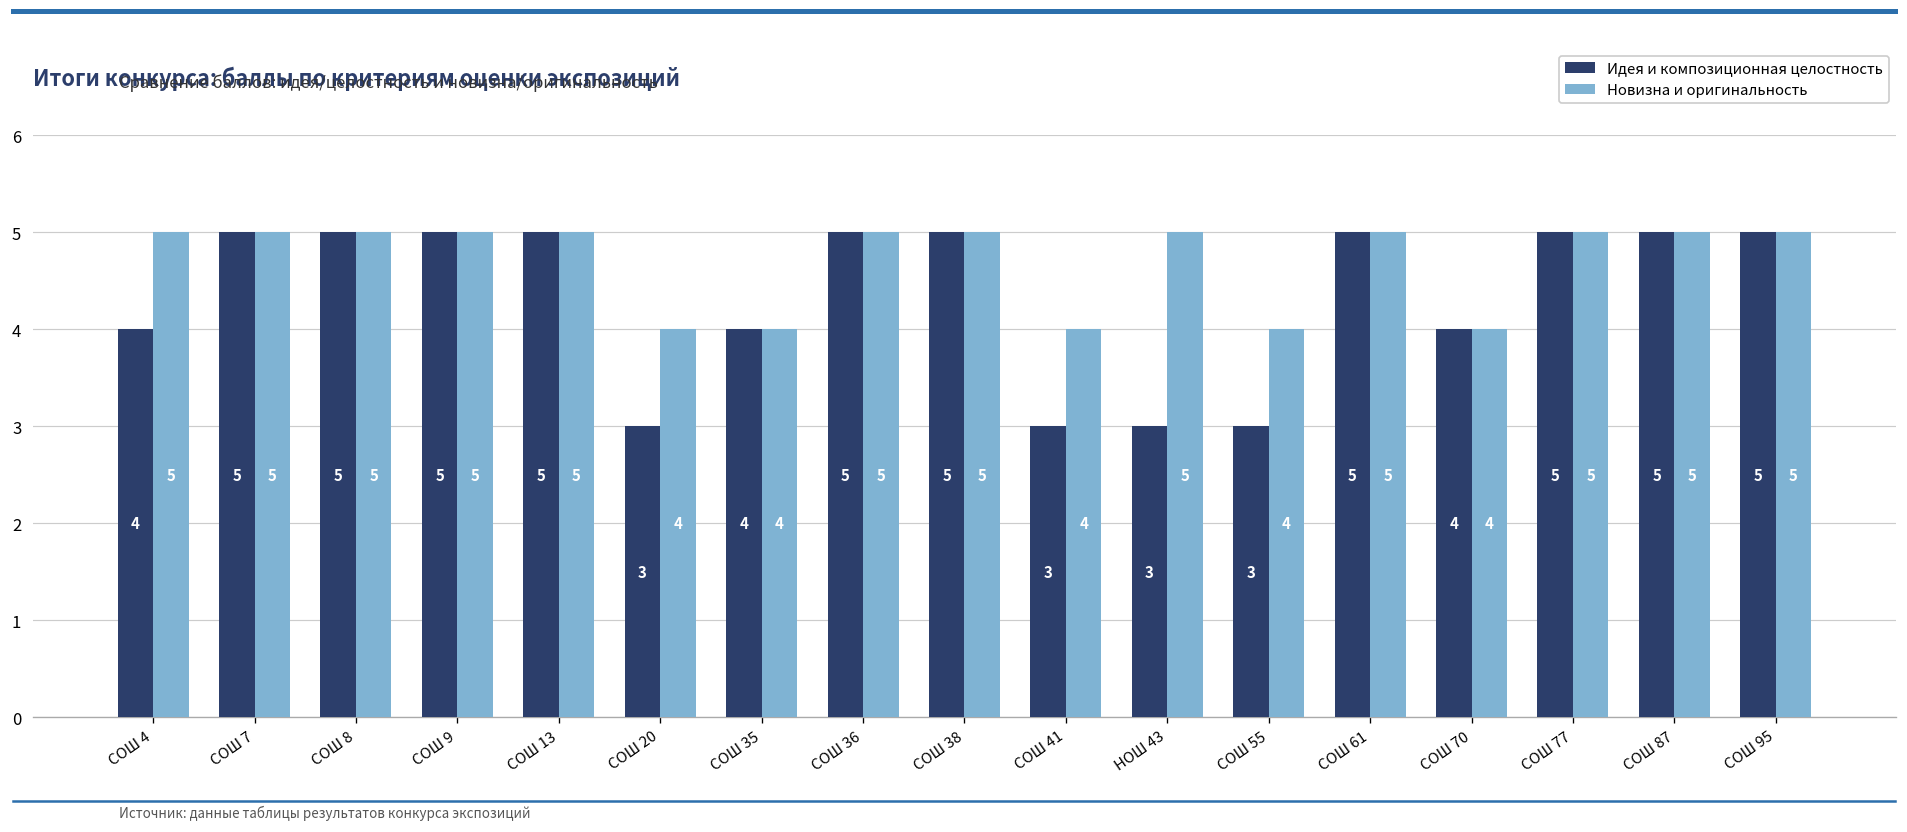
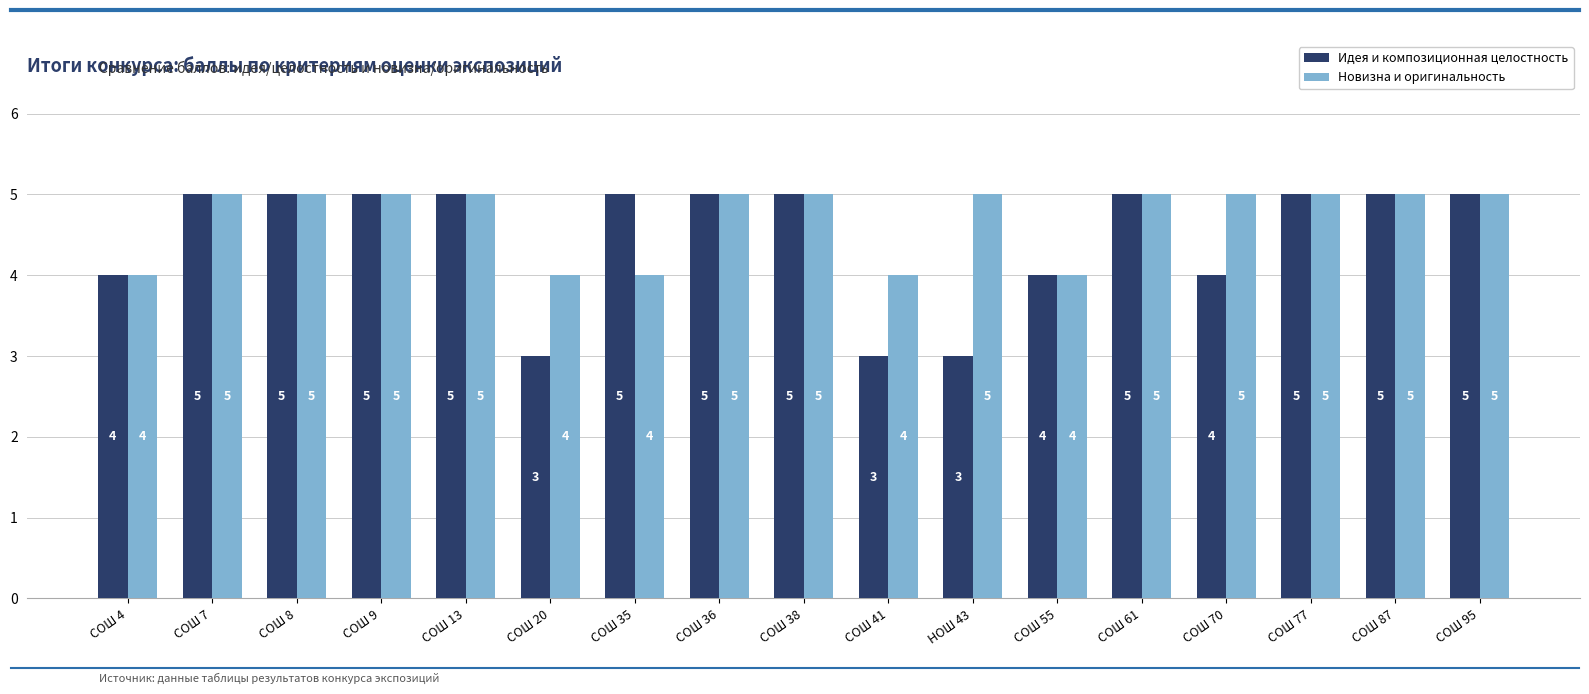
Новизна и оригинальность, СОШ 4: 5 -> 4
Идея и композиционная целостность, СОШ 35: 4 -> 5
Идея и композиционная целостность, СОШ 55: 3 -> 4
Новизна и оригинальность, СОШ 70: 4 -> 5
